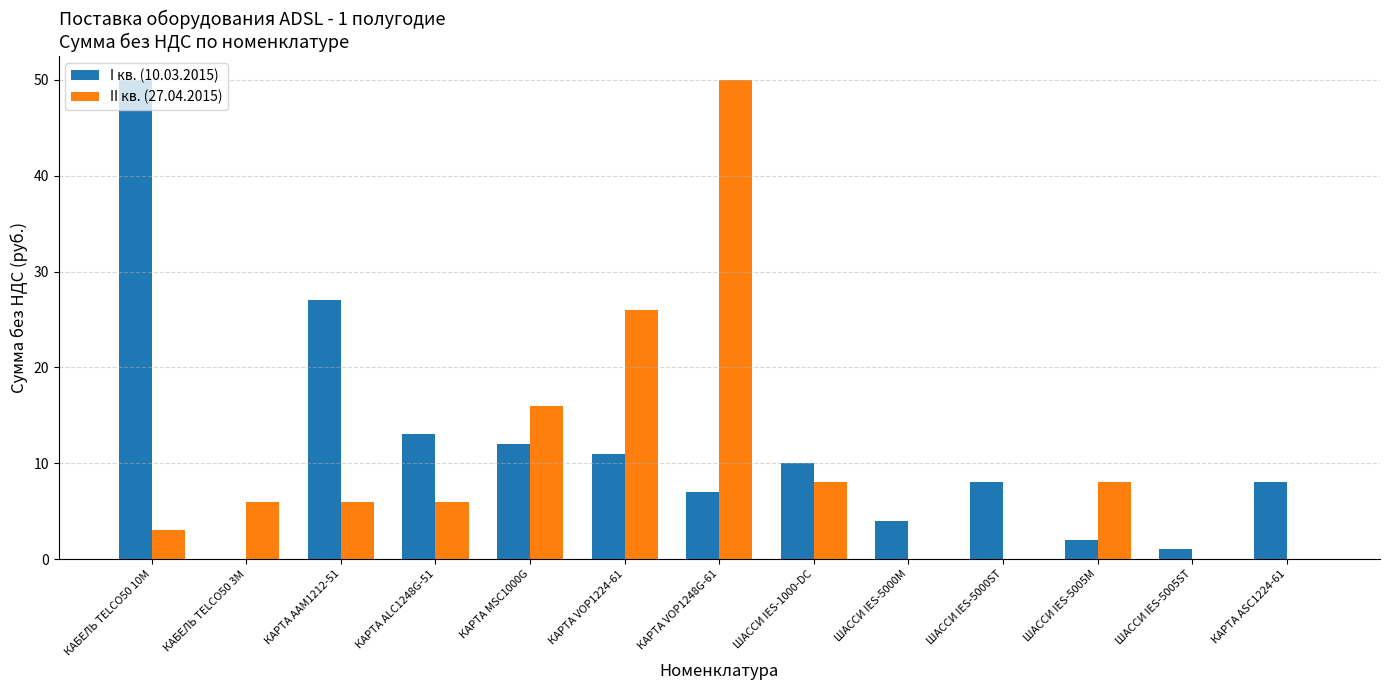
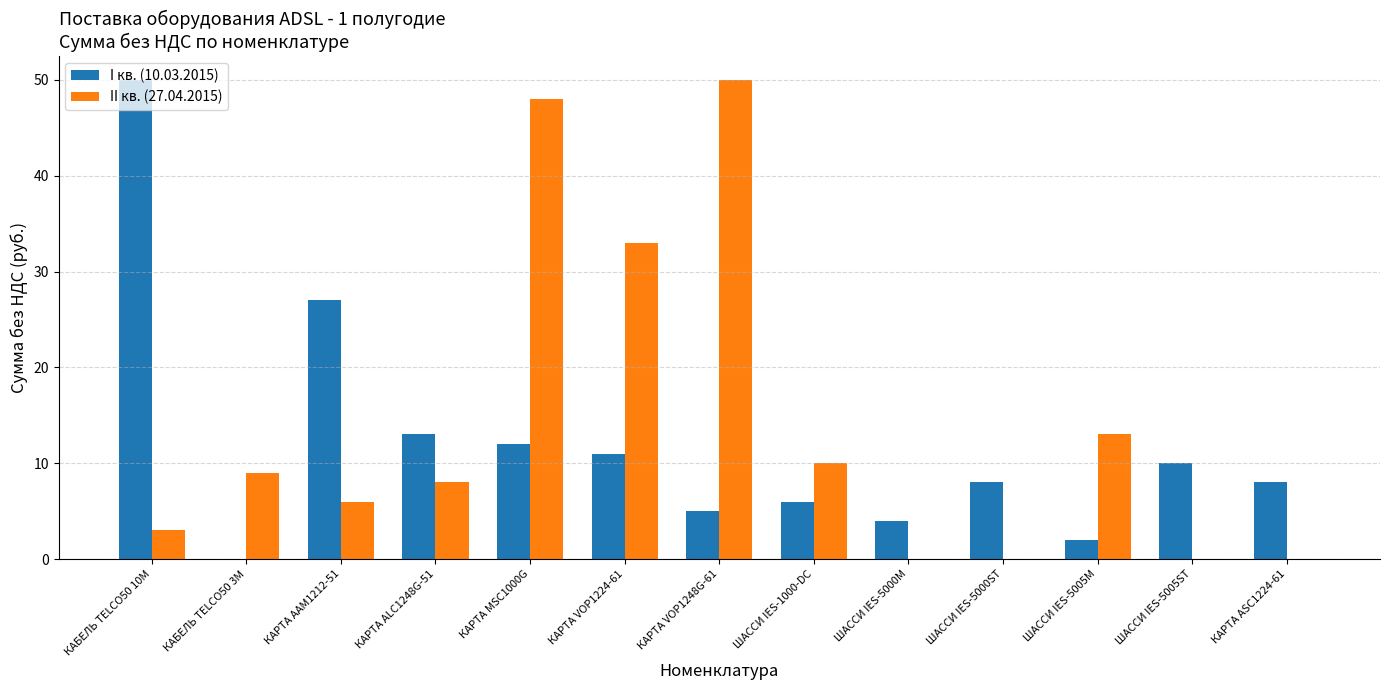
II кв. (27.04.2015), КАБЕЛЬ TELCO50 3M: 6 -> 9
II кв. (27.04.2015), КАРТА ALC1248G-51: 6 -> 8
II кв. (27.04.2015), КАРТА MSC1000G: 16 -> 48
II кв. (27.04.2015), КАРТА VOP1224-61: 26 -> 33
I кв. (10.03.2015), КАРТА VOP1248G-61: 7 -> 5
I кв. (10.03.2015), ШАССИ IES-1000-DC: 10 -> 6
II кв. (27.04.2015), ШАССИ IES-1000-DC: 8 -> 10
II кв. (27.04.2015), ШАССИ IES-5005M: 8 -> 13
I кв. (10.03.2015), ШАССИ IES-5005ST: 1 -> 10
